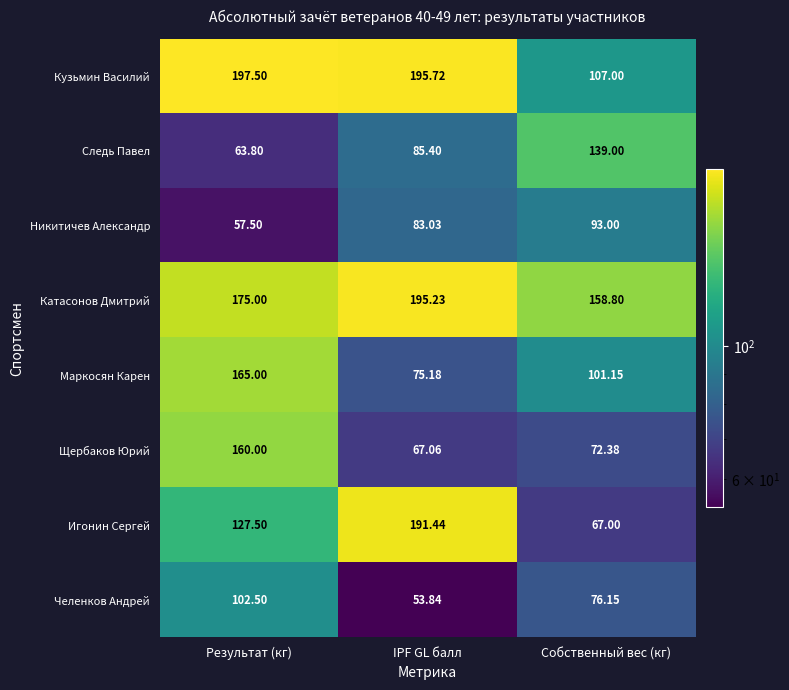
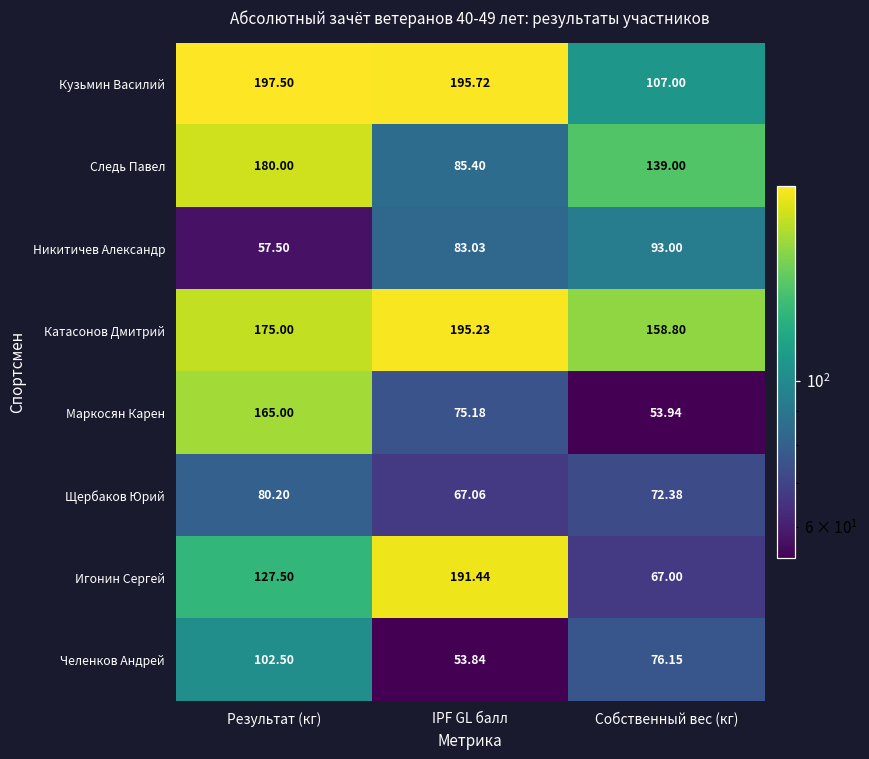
Следь Павел, Результат (кг): 63.80 -> 180.00
Маркосян Карен, Собственный вес (кг): 101.15 -> 53.94
Щербаков Юрий, Результат (кг): 160.00 -> 80.20
